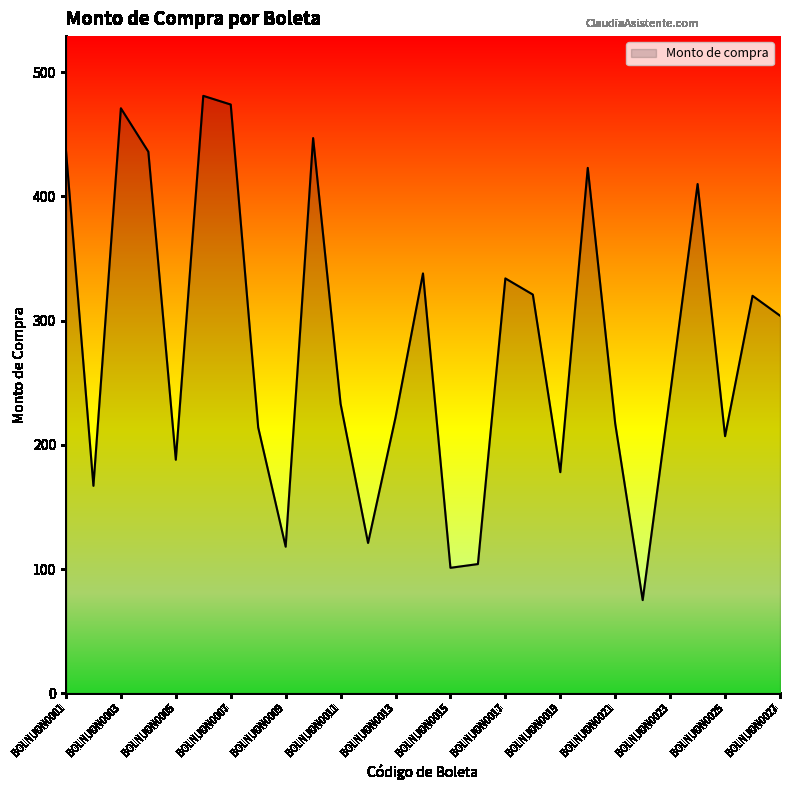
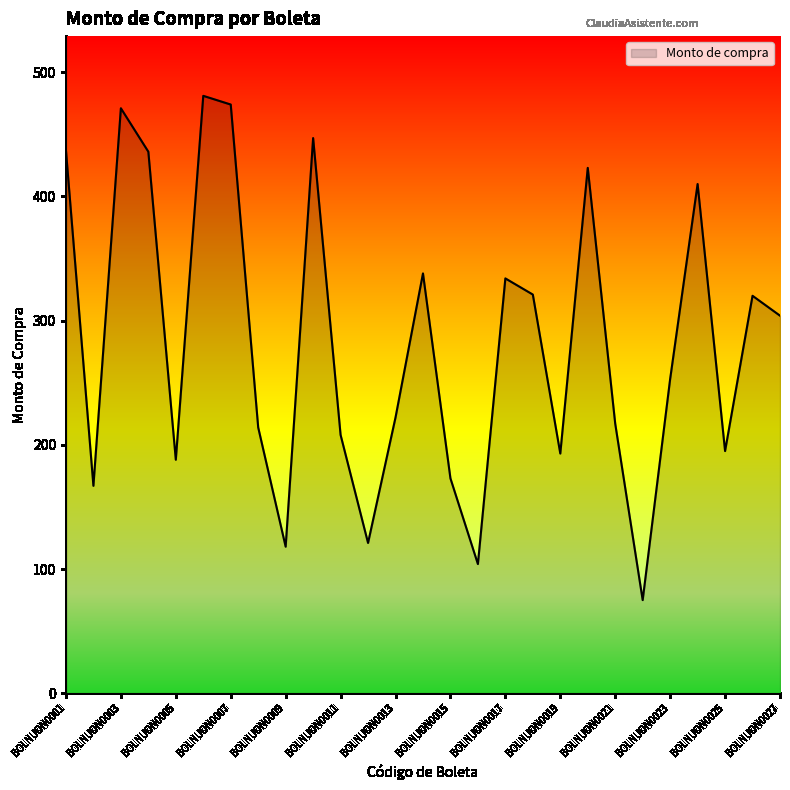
BOLNUDN0011: 233 -> 208
BOLNUDN0015: 101 -> 173
BOLNUDN0019: 178 -> 193
BOLNUDN0023: 241 -> 253
BOLNUDN0025: 207 -> 195
